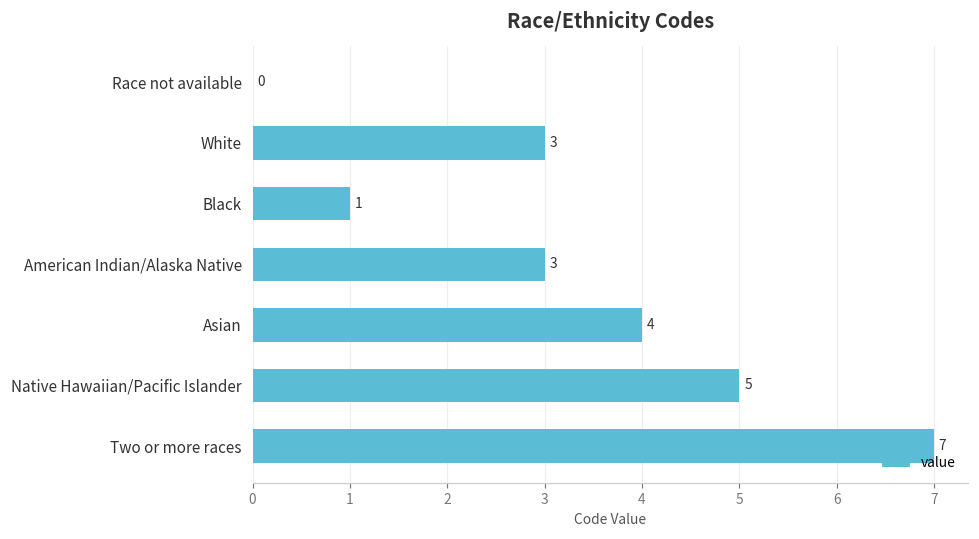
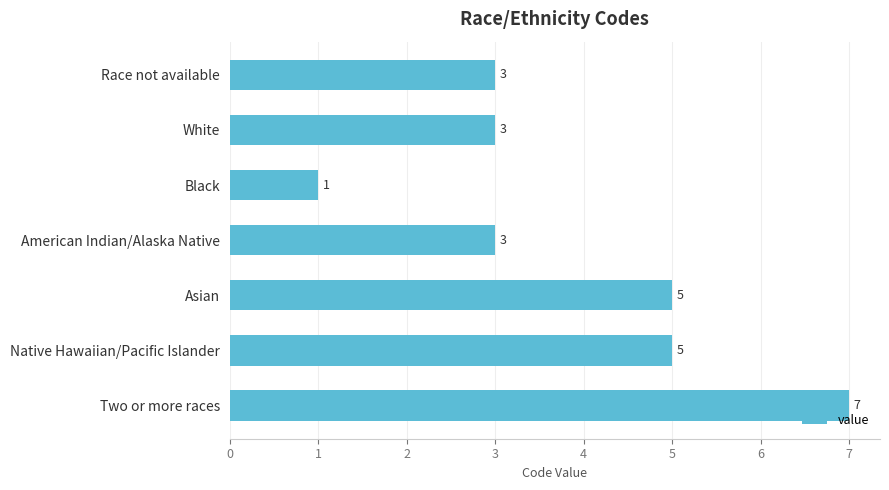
Race not available: 0 -> 3
Asian: 4 -> 5
